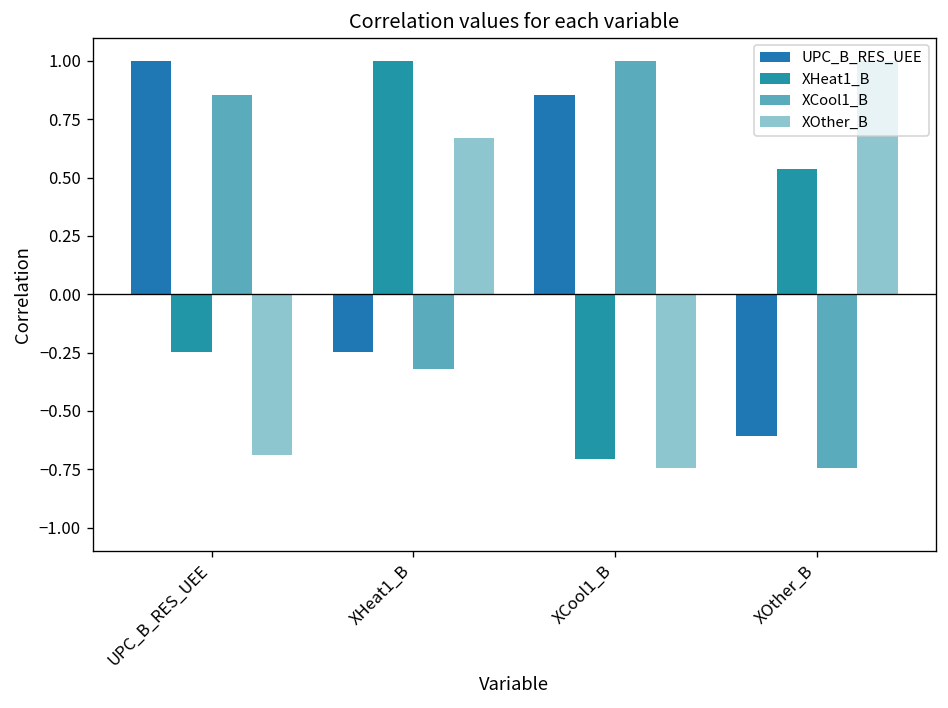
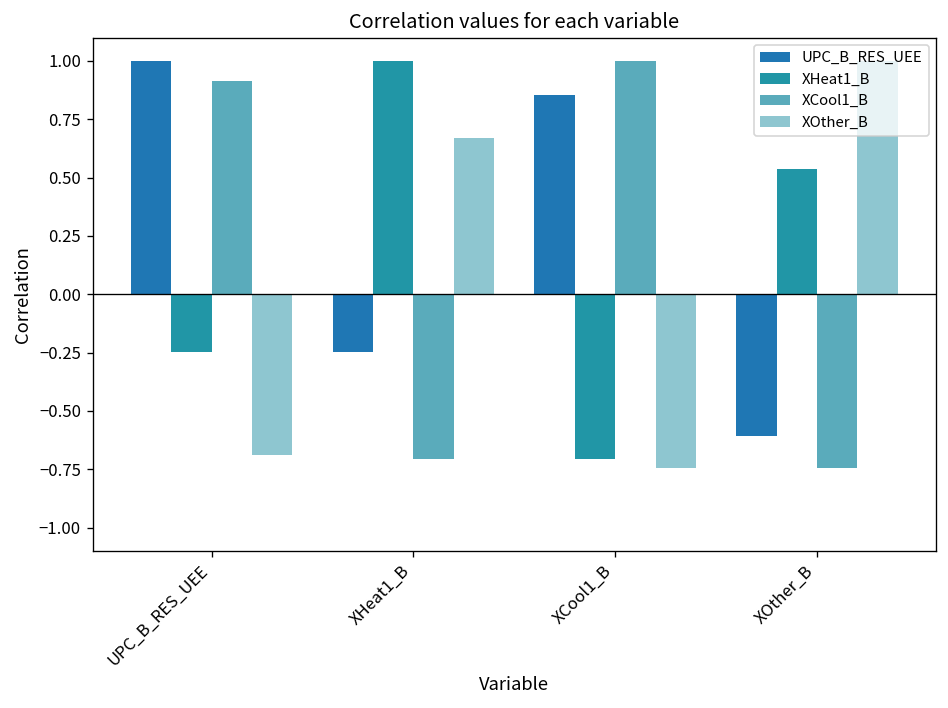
XCool1_B, UPC_B_RES_UEE: 0.85 -> 0.91
XCool1_B, XHeat1_B: -0.32 -> -0.71
